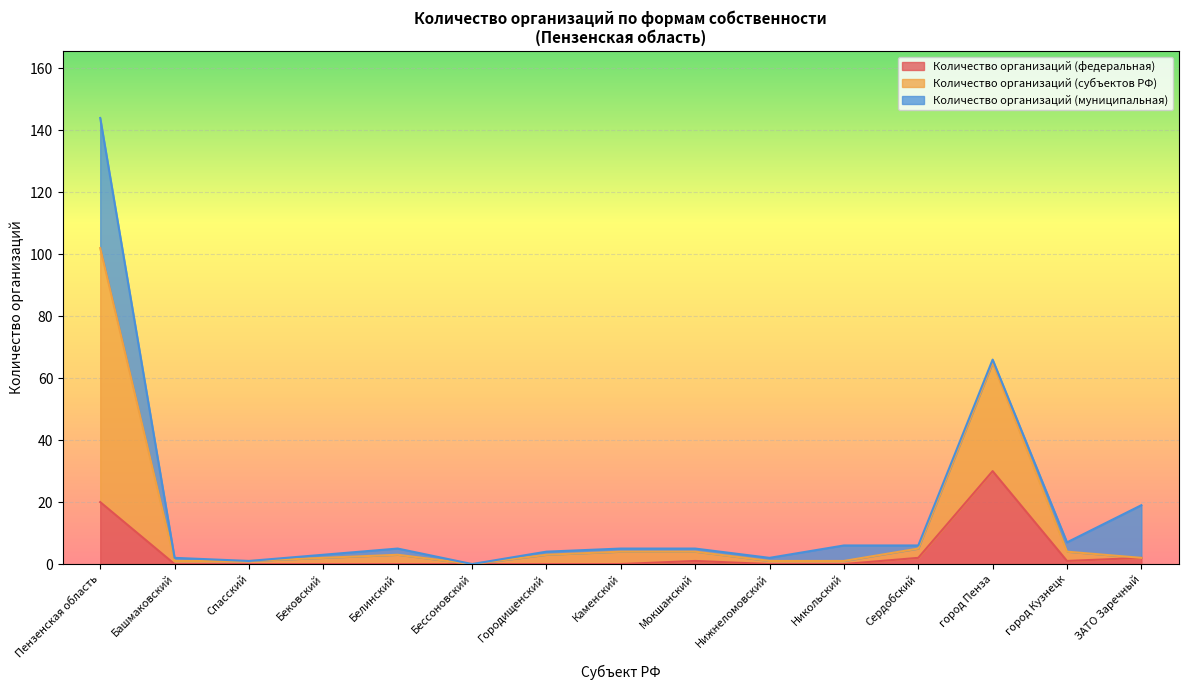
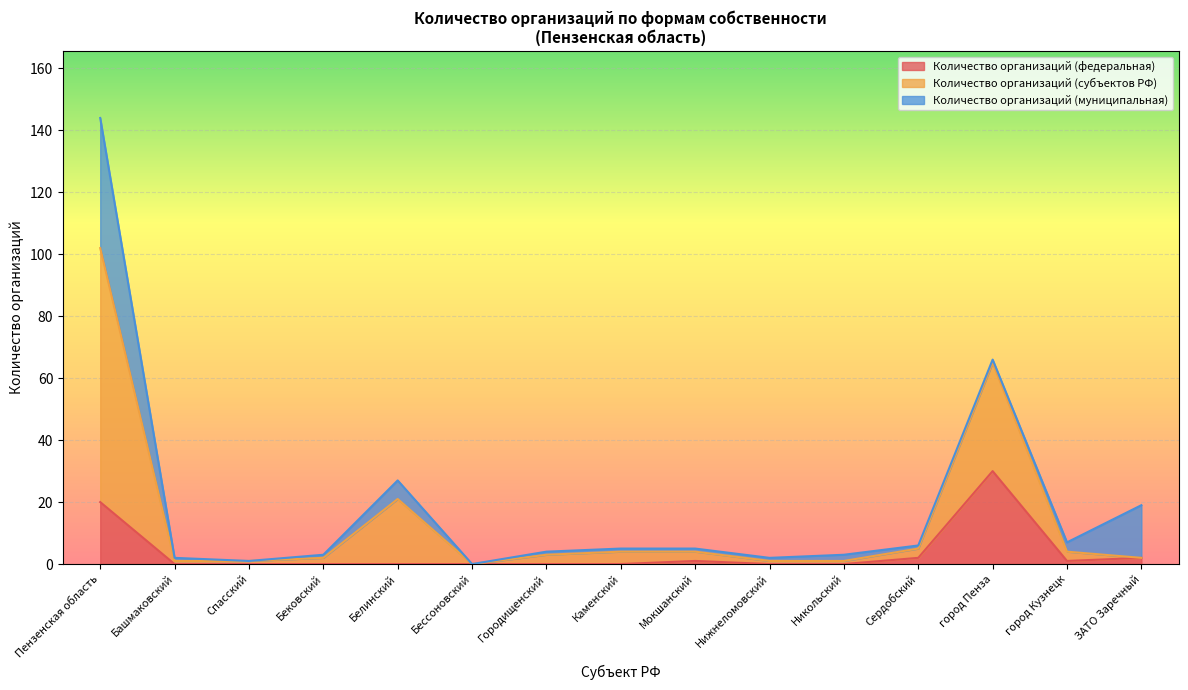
Количество организаций (субъектов РФ), Белинский: 3 -> 21
Количество организаций (муниципальная), Белинский: 2 -> 6
Количество организаций (муниципальная), Никольский: 5 -> 2
